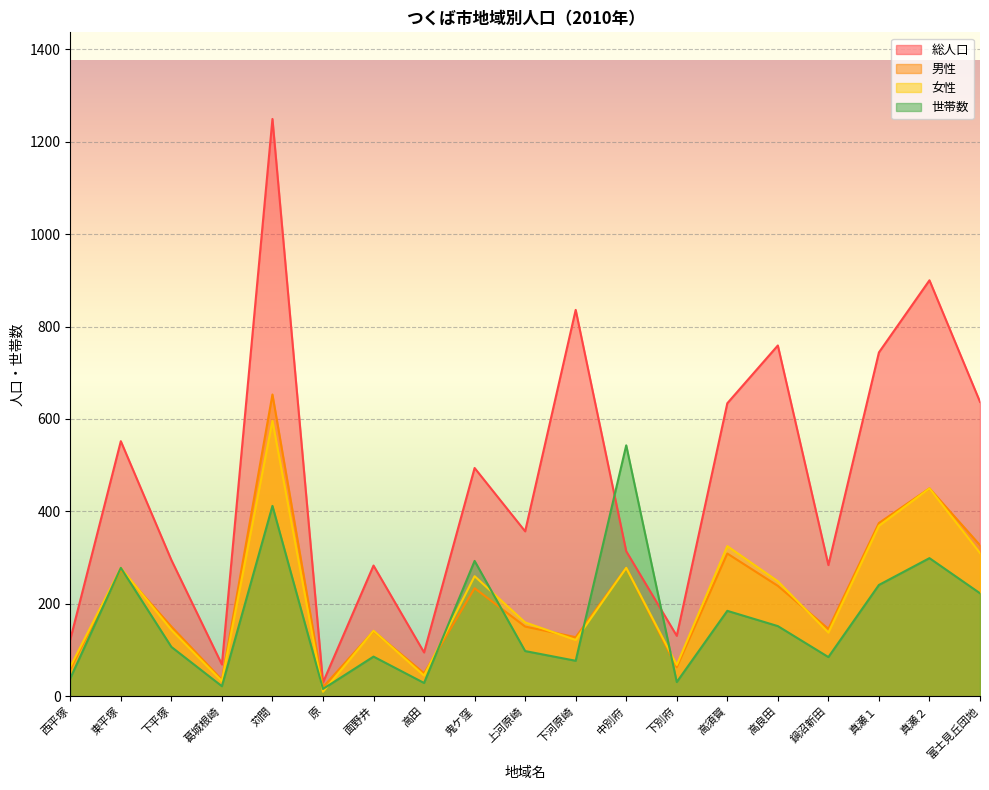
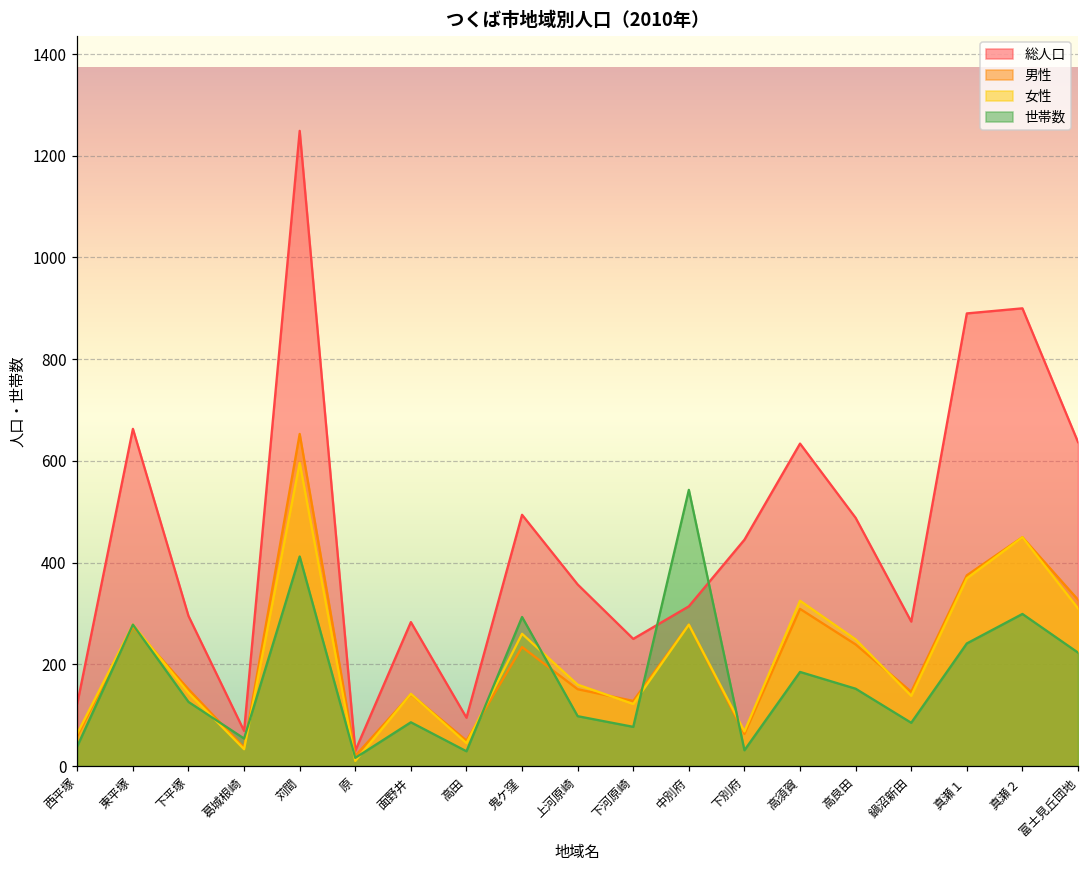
総人口, 東平塚: 550 -> 660
世帯数, 下平塚: 110 -> 130
世帯数, 葛城根崎: 20 -> 50
総人口, 下河原崎: 840 -> 250
総人口, 下別府: 130 -> 450
総人口, 高良田: 760 -> 490
総人口, 真瀬１: 740 -> 890
